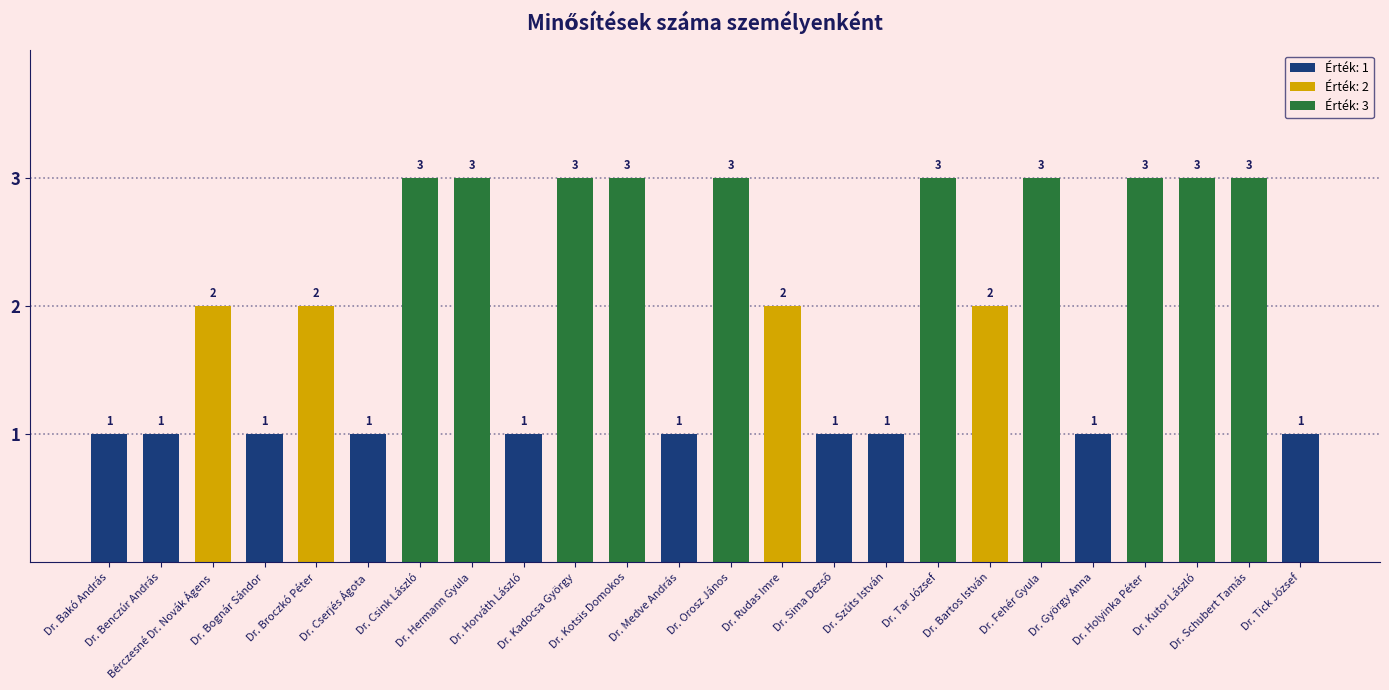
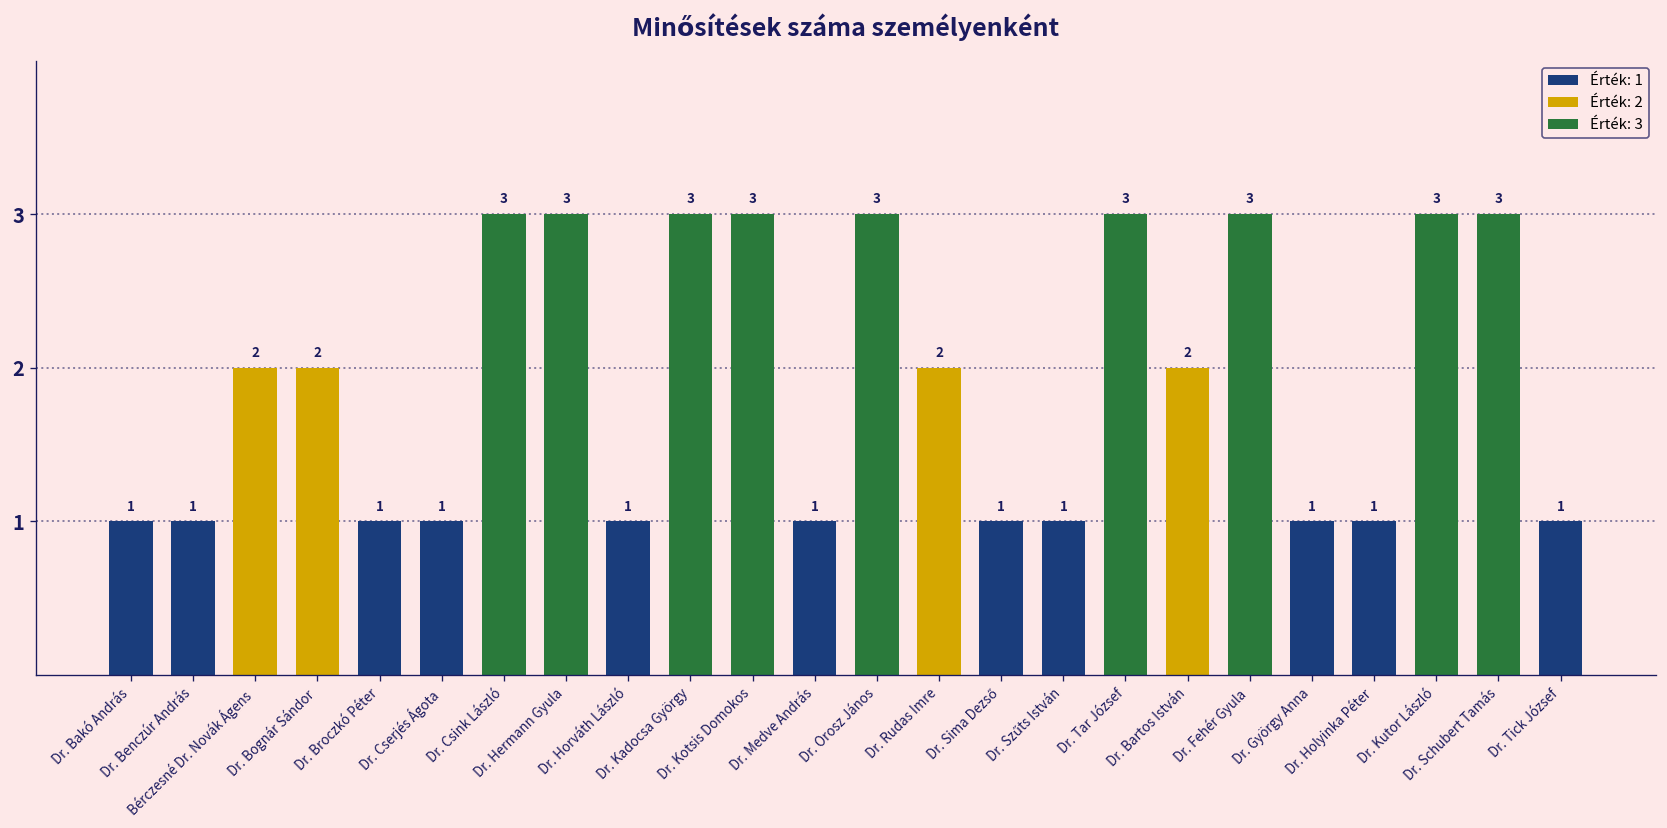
Dr. Bognár Sándor: 1 -> 2
Dr. Broczkó Péter: 2 -> 1
Dr. Holyinka Péter: 3 -> 1
